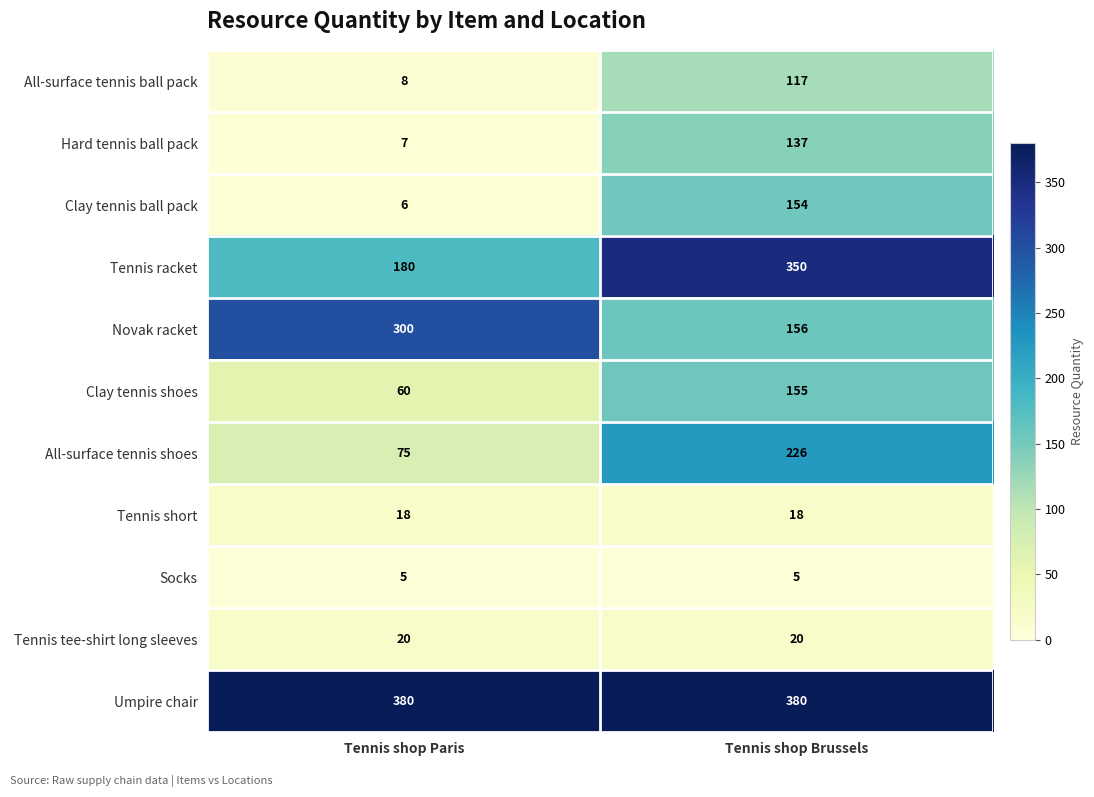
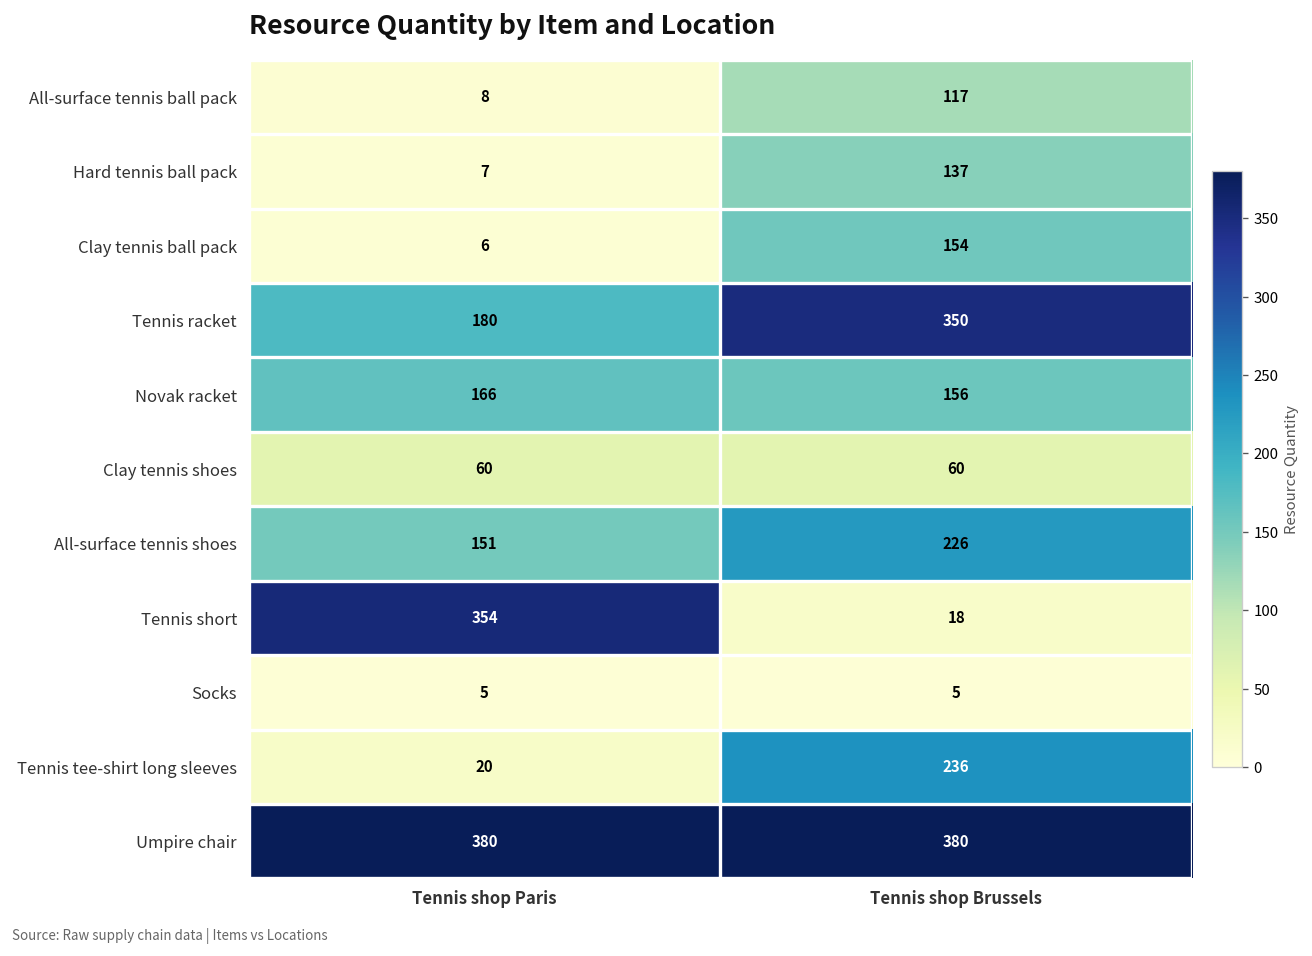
Novak racket, Tennis shop Paris: 300 -> 166
Clay tennis shoes, Tennis shop Brussels: 155 -> 60
All-surface tennis shoes, Tennis shop Paris: 75 -> 151
Tennis short, Tennis shop Paris: 18 -> 354
Tennis tee-shirt long sleeves, Tennis shop Brussels: 20 -> 236
